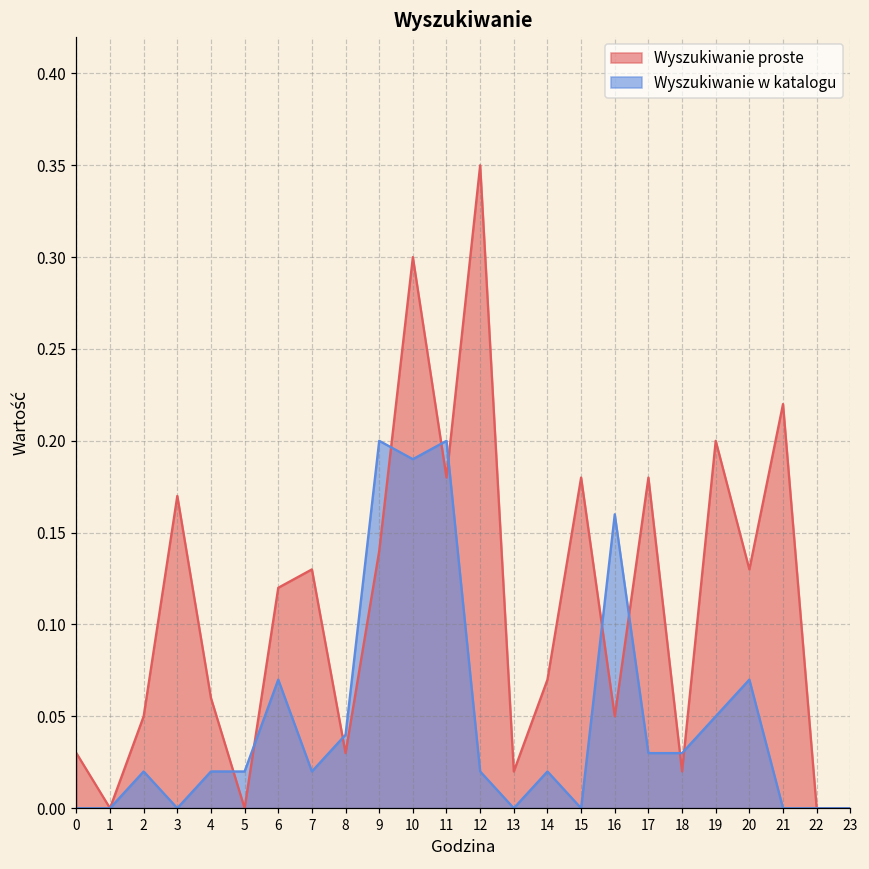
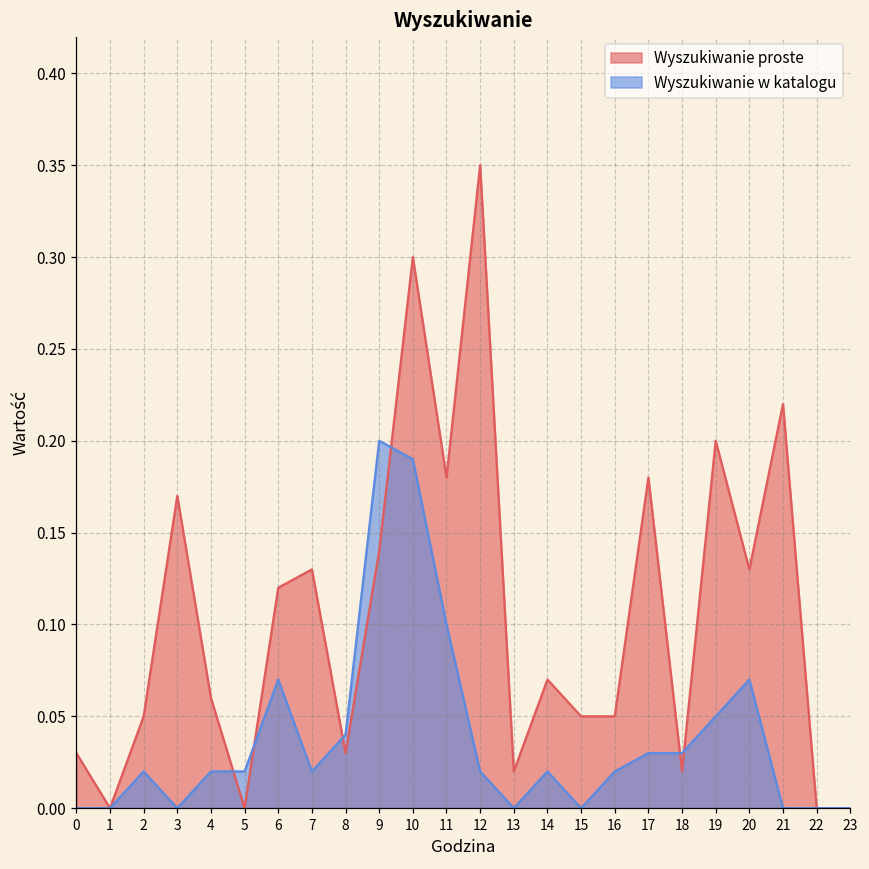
Wyszukiwanie w katalogu, 11: 0.2 -> 0.1
Wyszukiwanie proste, 15: 0.18 -> 0.05
Wyszukiwanie w katalogu, 16: 0.16 -> 0.02
